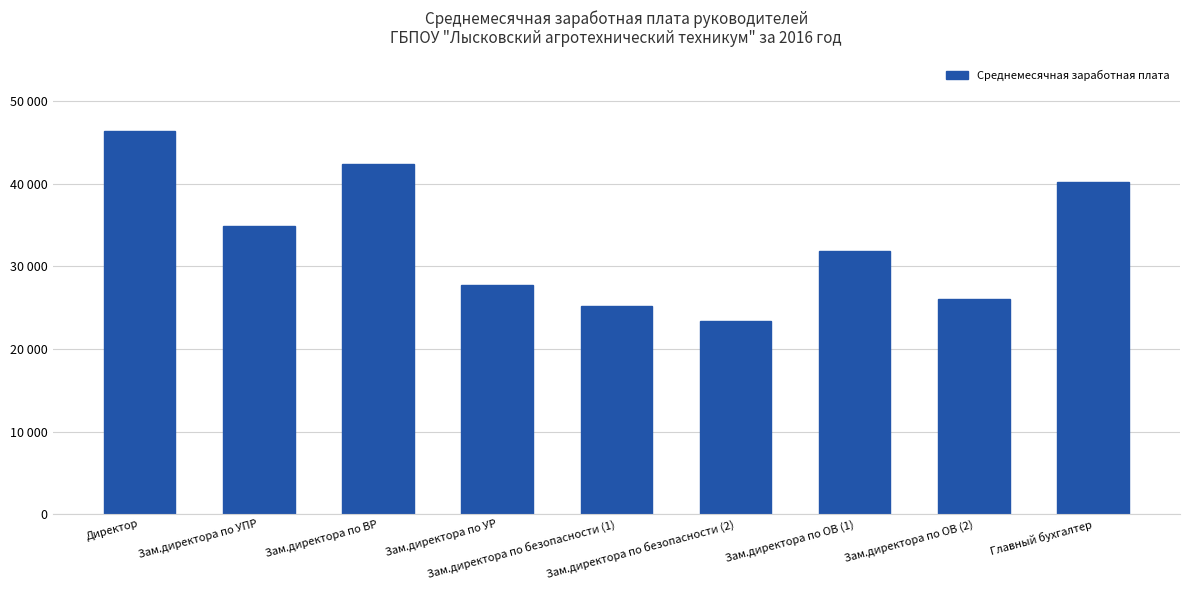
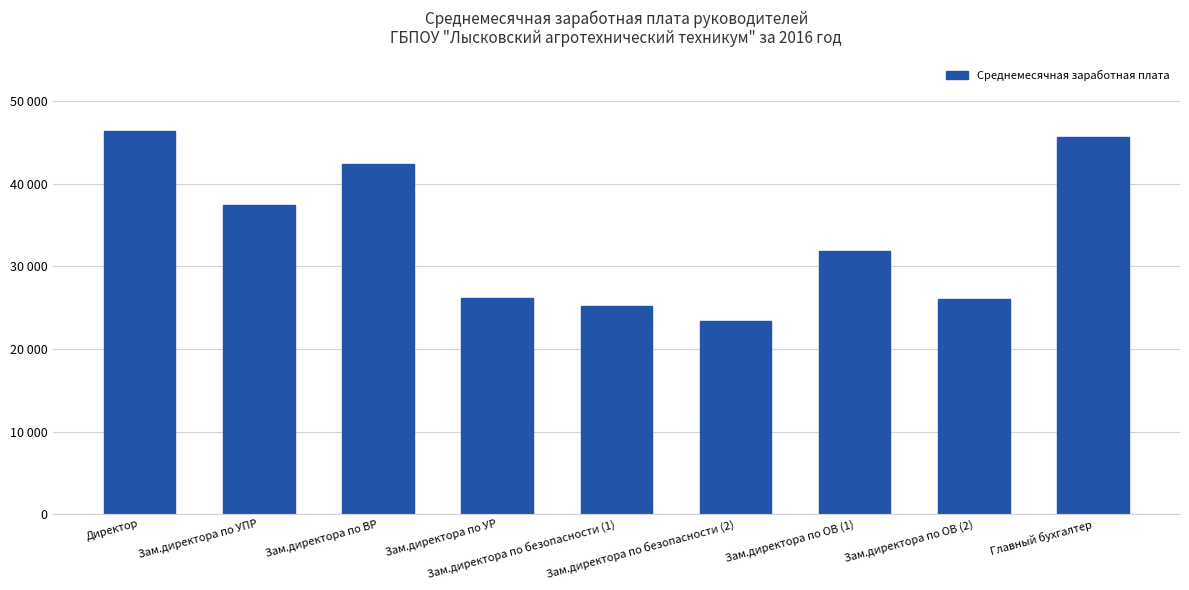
Зам.директора по УПР: 35000 -> 37000
Зам.директора по УР: 28000 -> 26000
Главный бухгалтер: 40000 -> 46000
